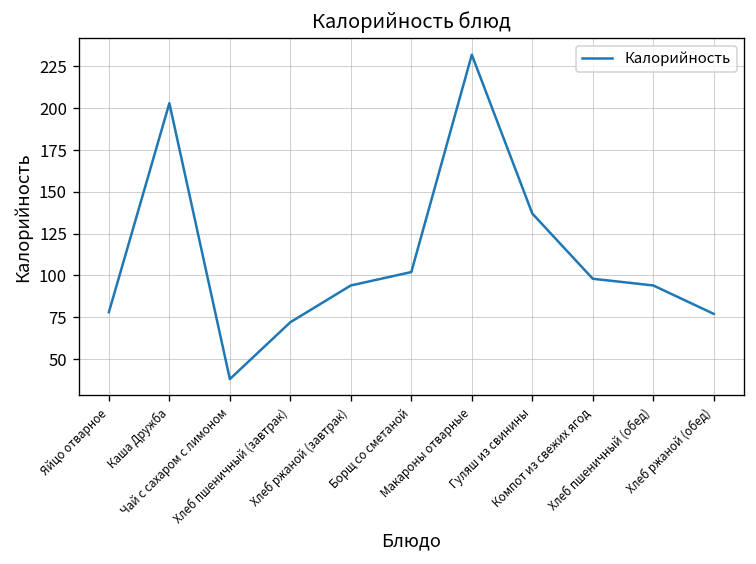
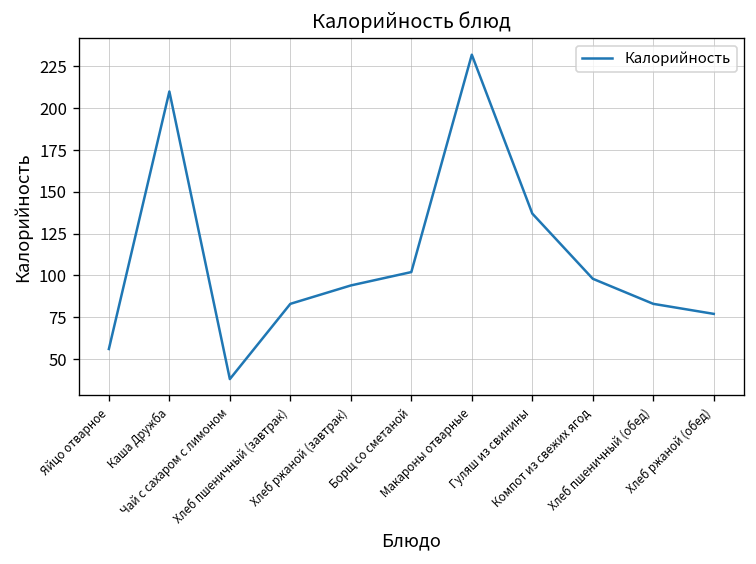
Яйцо отварное: 78 -> 56
Каша Дружба: 203 -> 210
Хлеб пшеничный (завтрак): 72 -> 83
Хлеб пшеничный (обед): 94 -> 83
